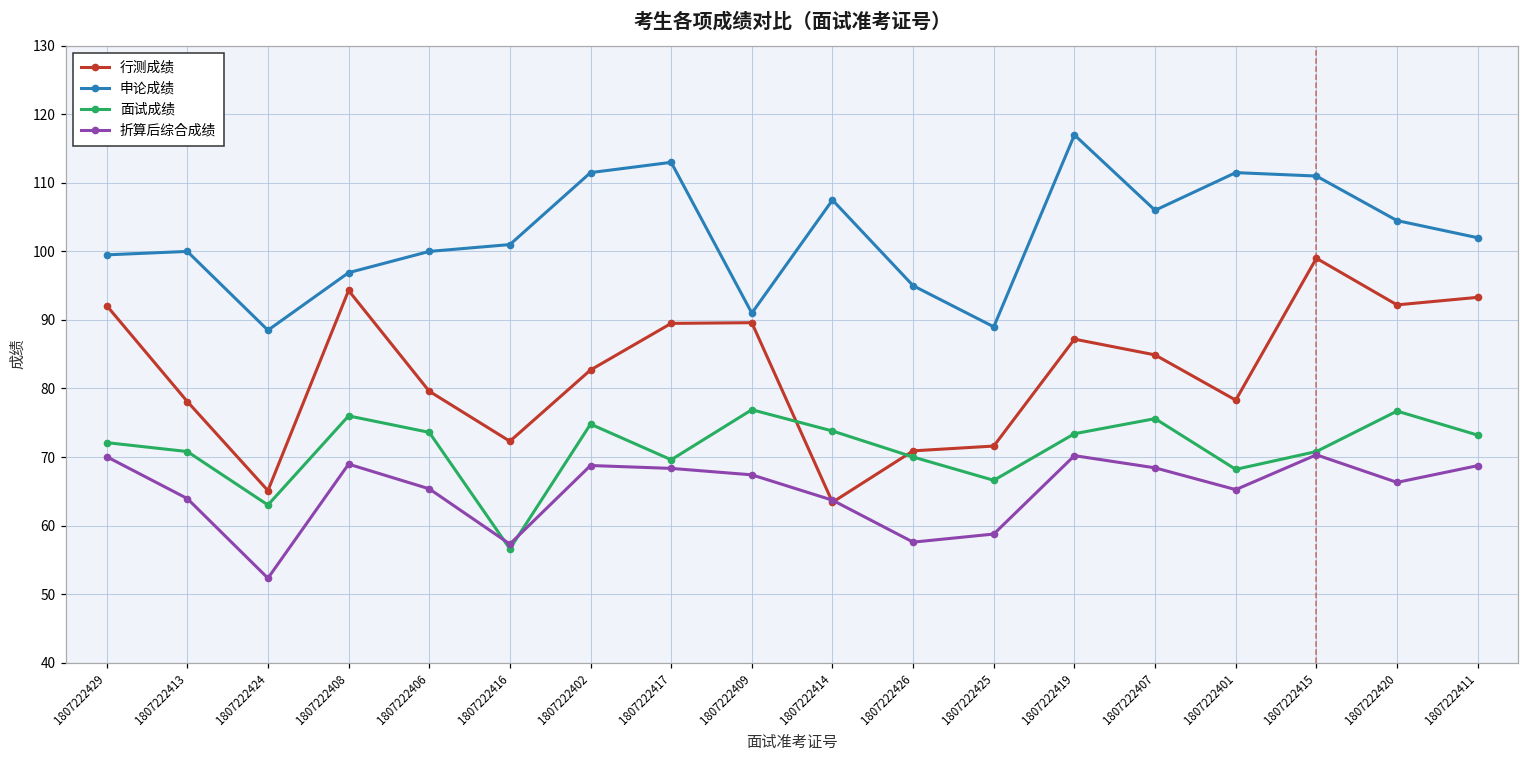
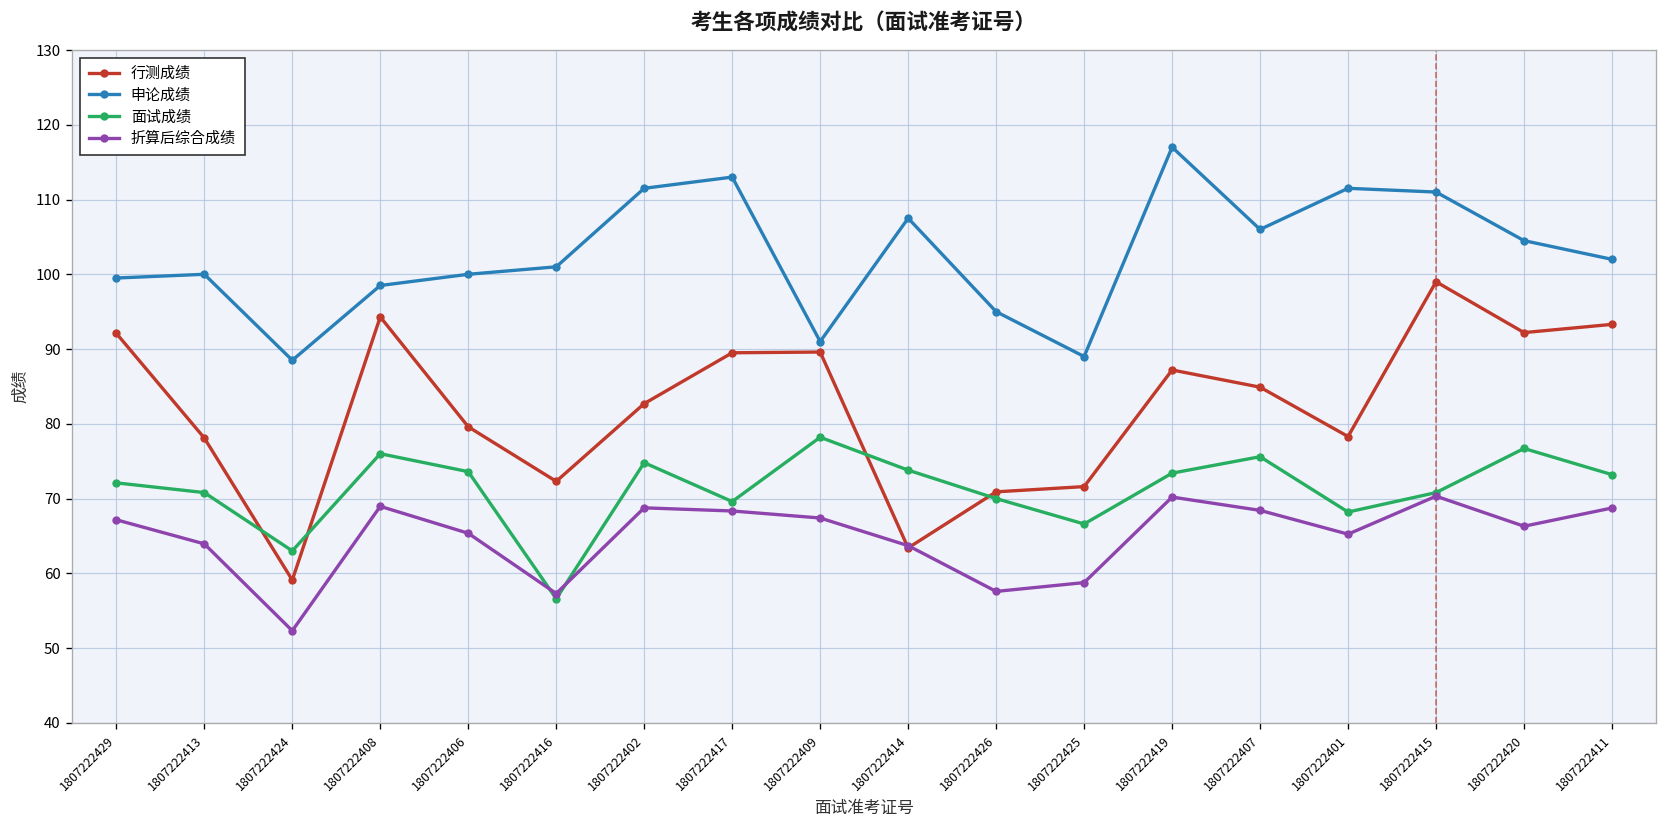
折算后综合成绩, 1807222429: 70 -> 67
行测成绩, 1807222424: 65 -> 59
申论成绩, 1807222408: 97 -> 99
面试成绩, 1807222409: 77 -> 78
